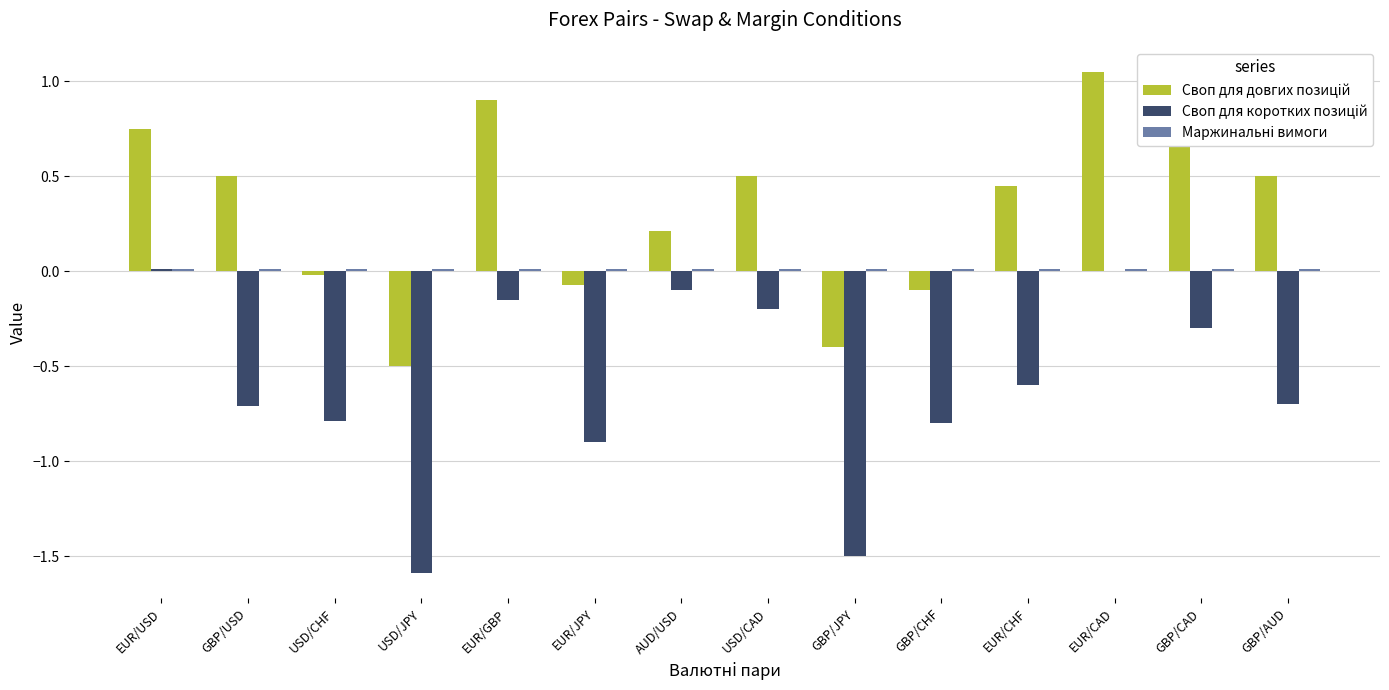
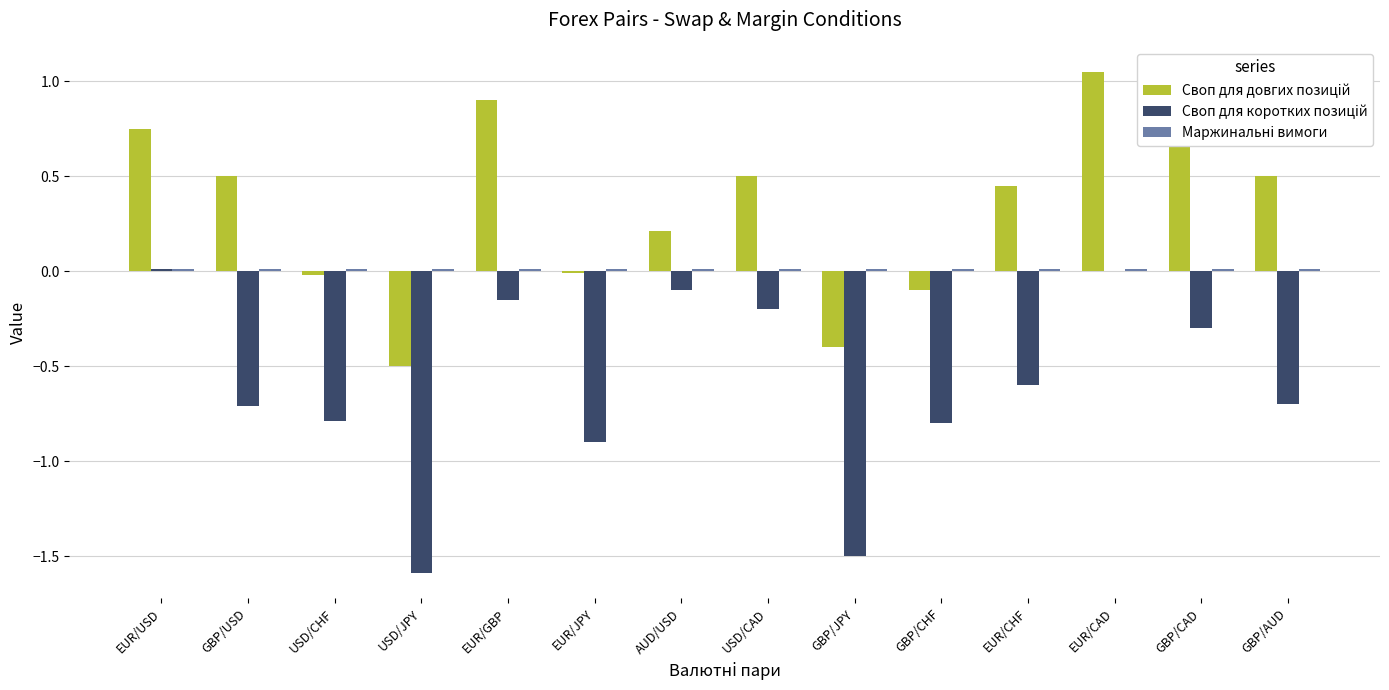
Своп для довгих позицій, EUR/JPY: -0.07 -> -0.01
